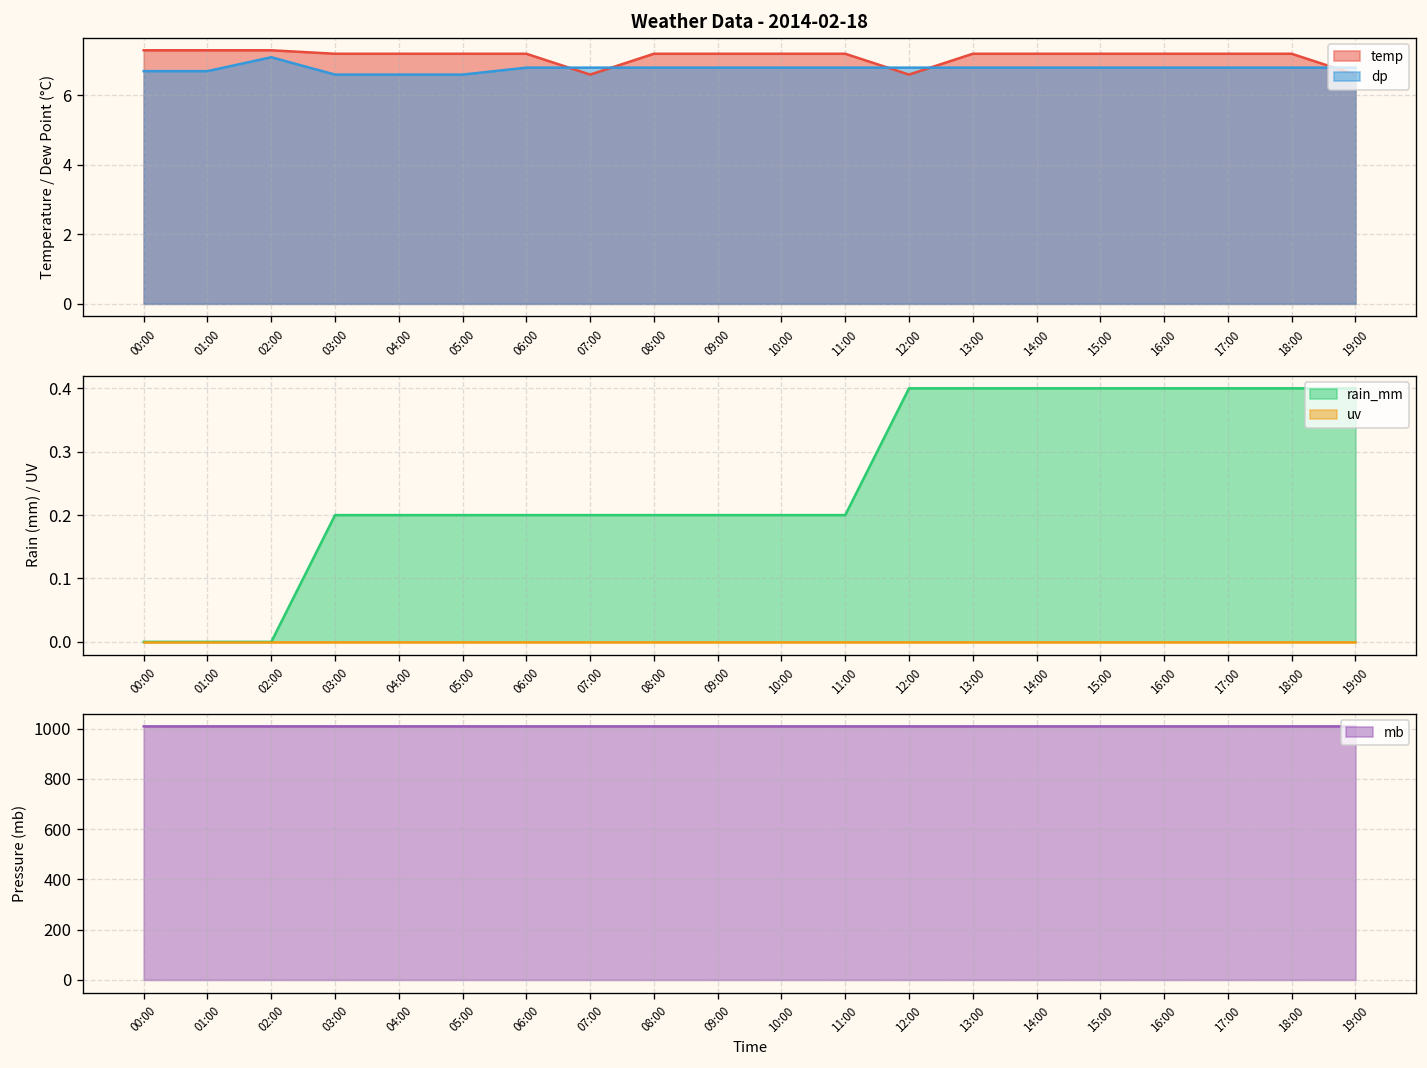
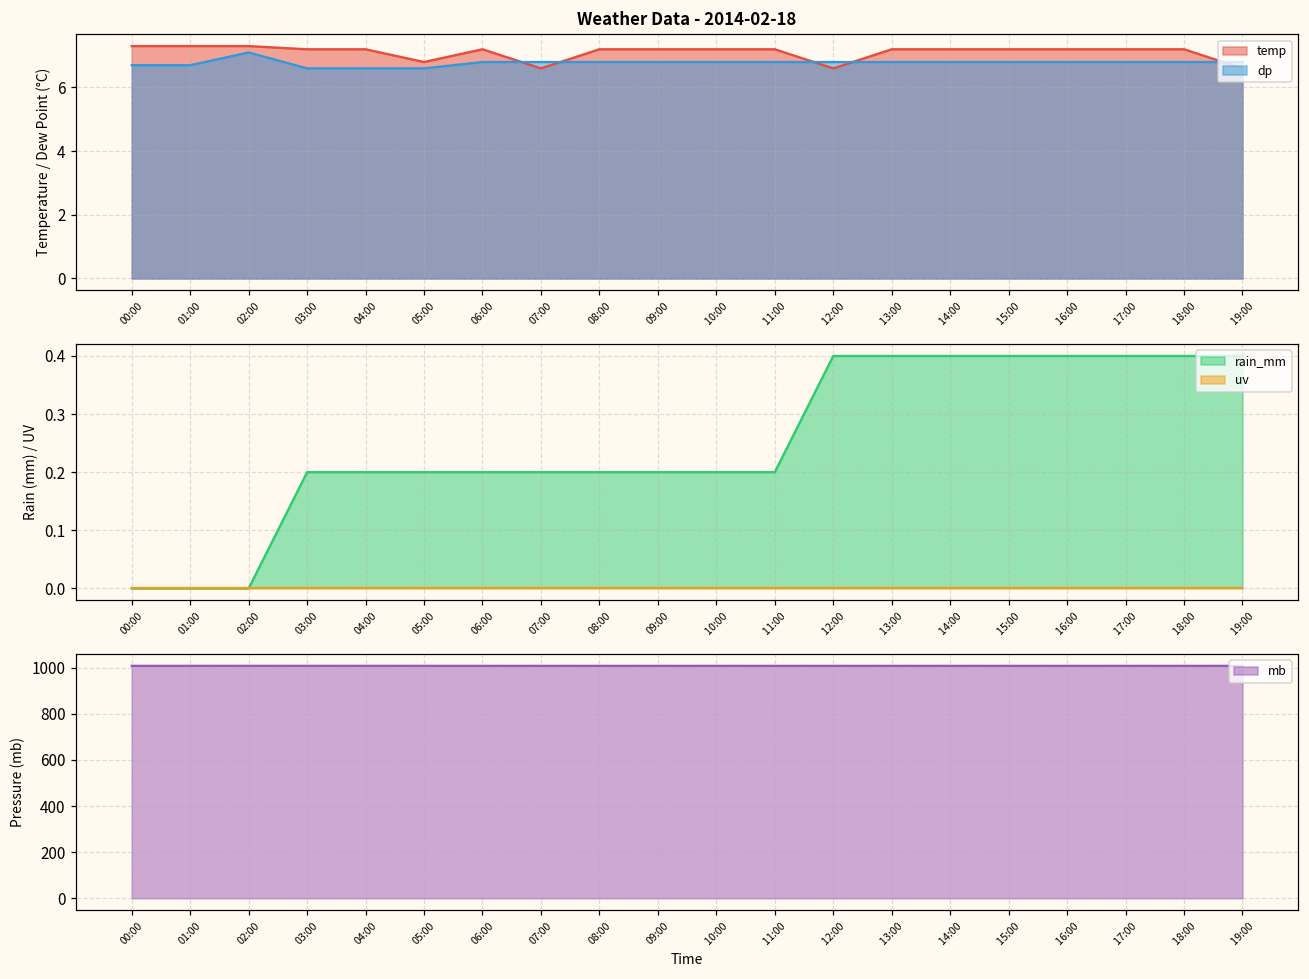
Weather Data - 2014-02-18, temp, 05:00: 7.2 -> 6.8
